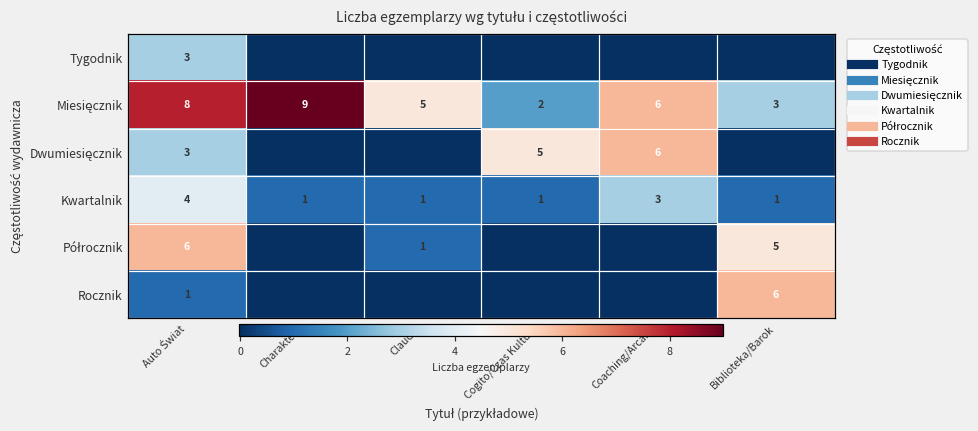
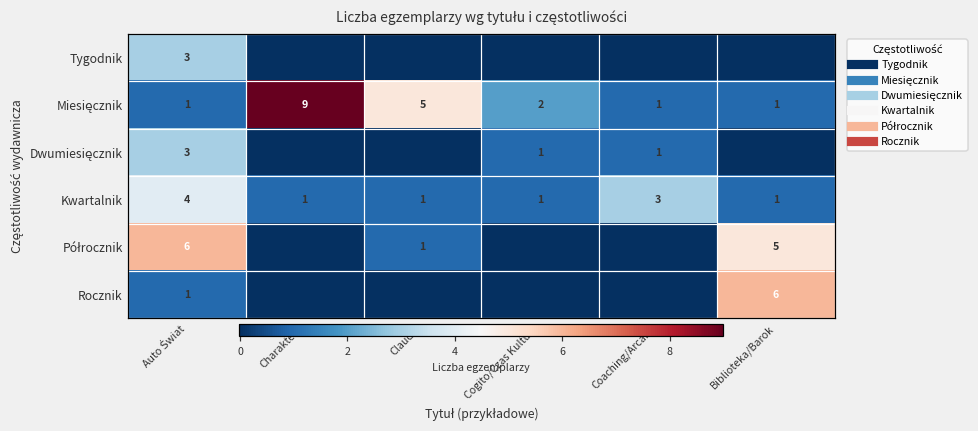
Miesięcznik, Auto Świat: 8 -> 1
Miesięcznik, Coaching/Arcana: 6 -> 1
Miesięcznik, Biblioteka/Barok: 3 -> 1
Dwumiesięcznik, Cogito/Czas Kultury: 5 -> 1
Dwumiesięcznik, Coaching/Arcana: 6 -> 1
